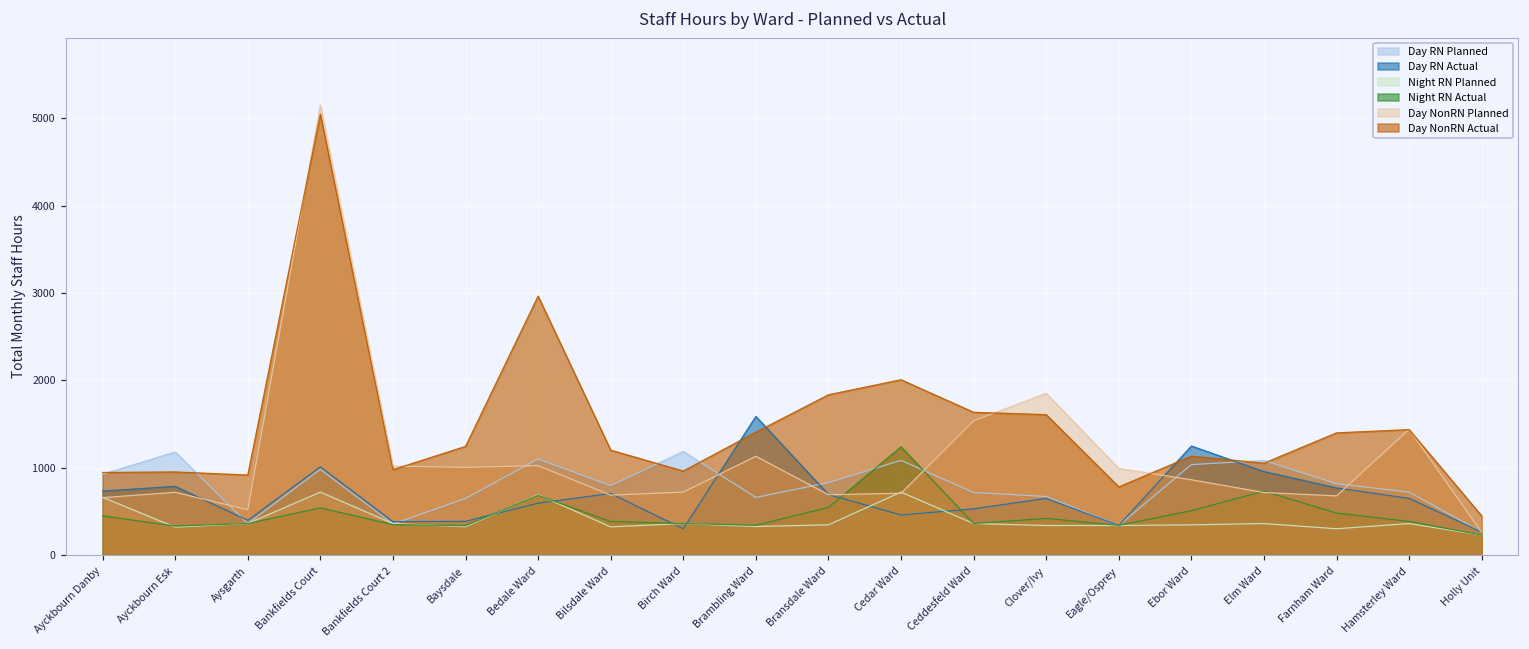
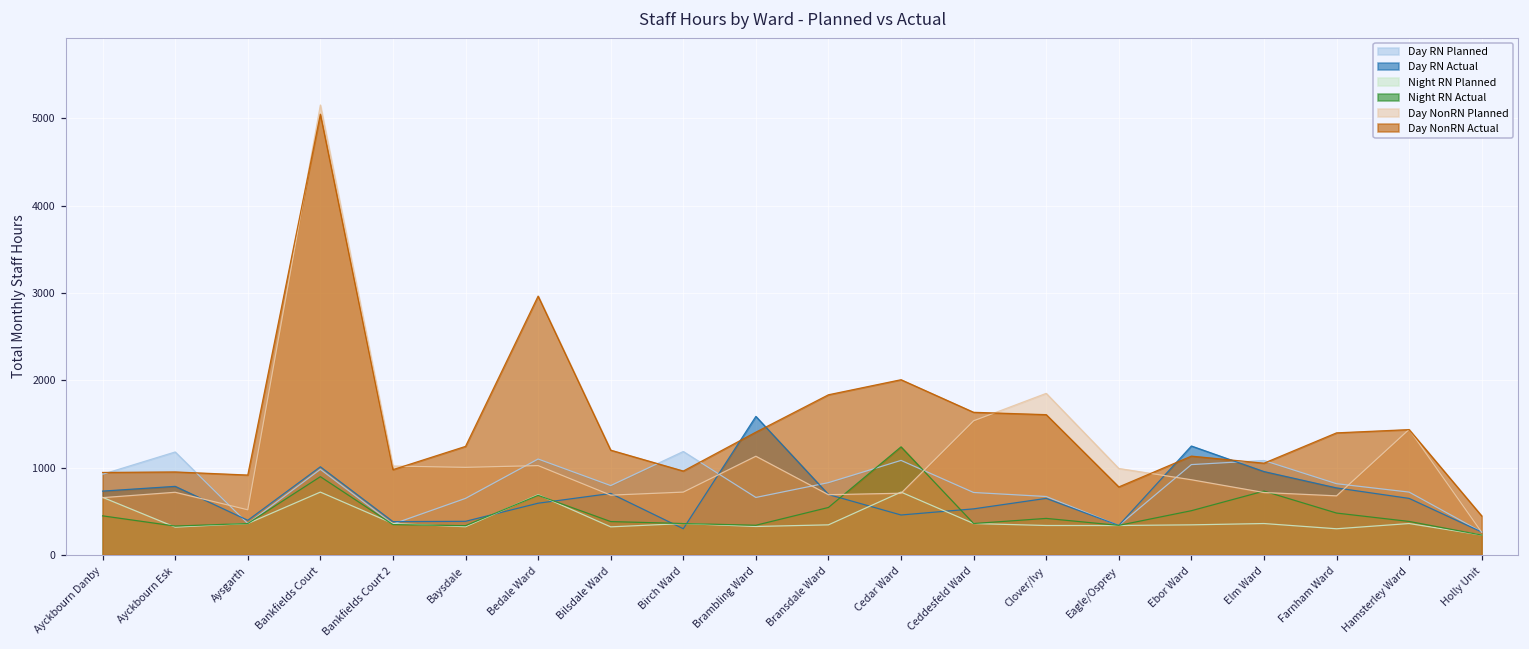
Night RN Actual, Bankfields Court: 500 -> 900
